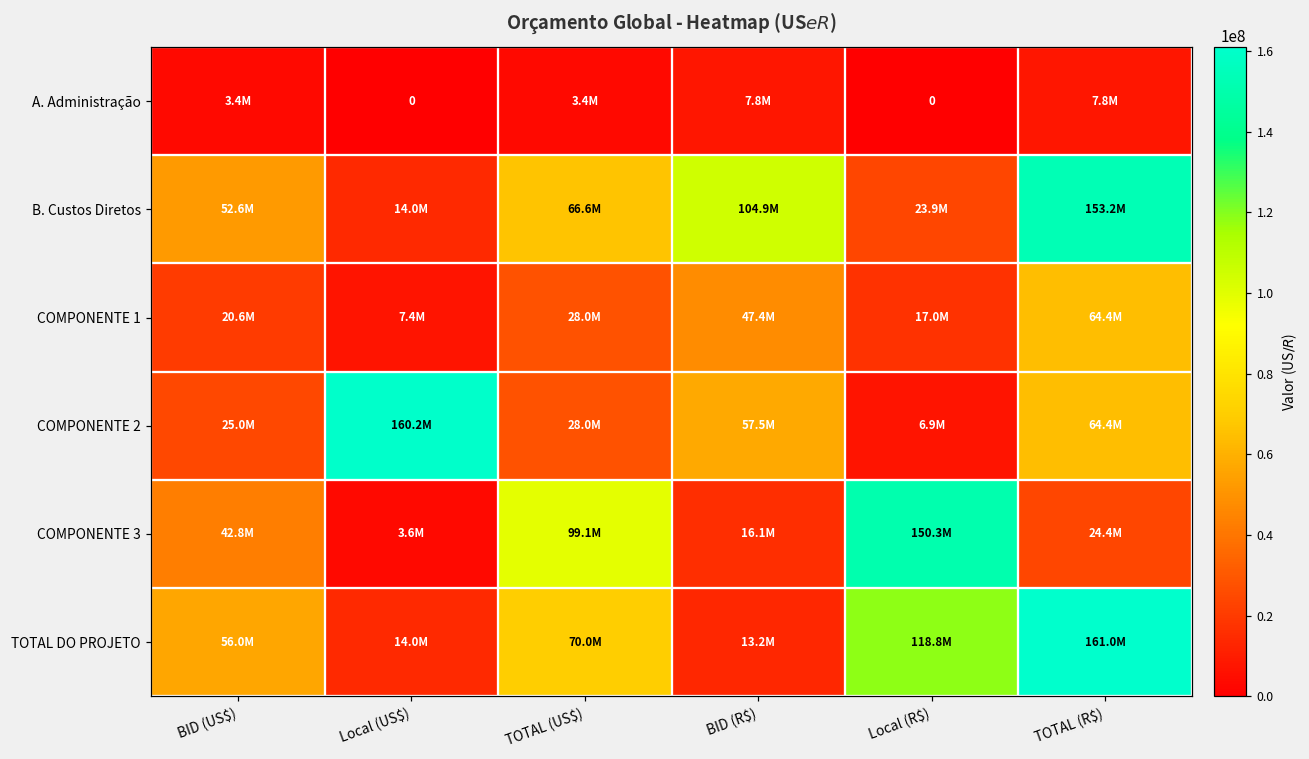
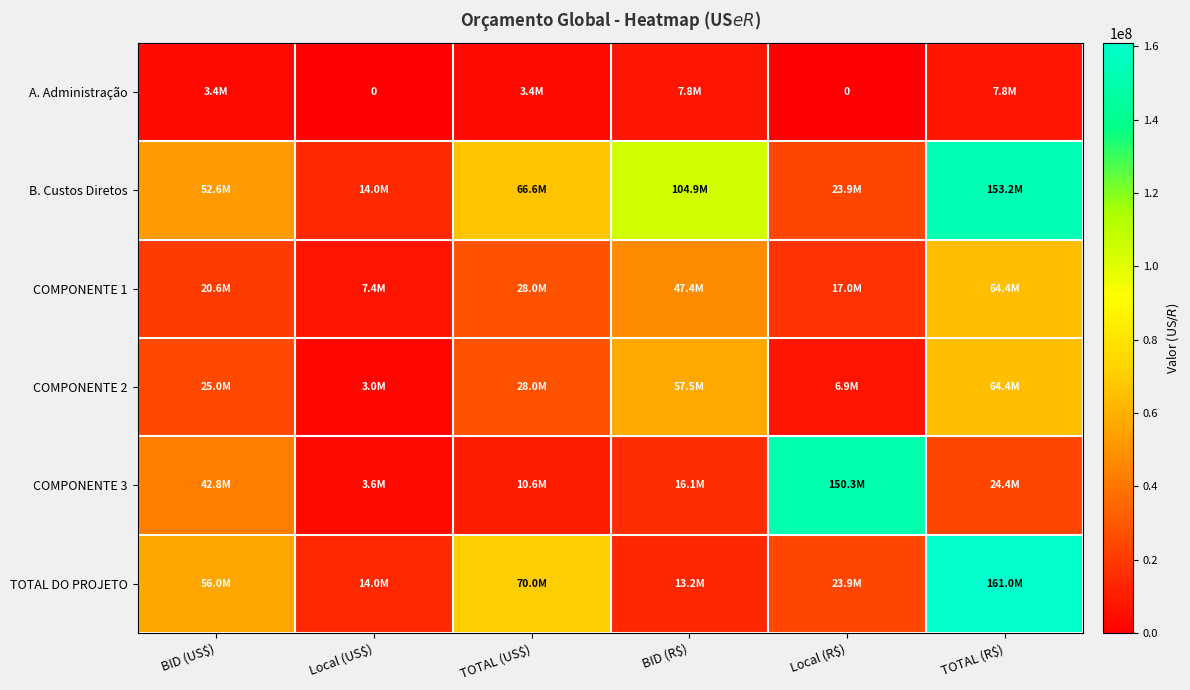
COMPONENTE 2, Local (US$): 160.2M -> 3.0M
COMPONENTE 3, TOTAL (US$): 99.1M -> 10.6M
TOTAL DO PROJETO, Local (R$): 118.8M -> 23.9M
